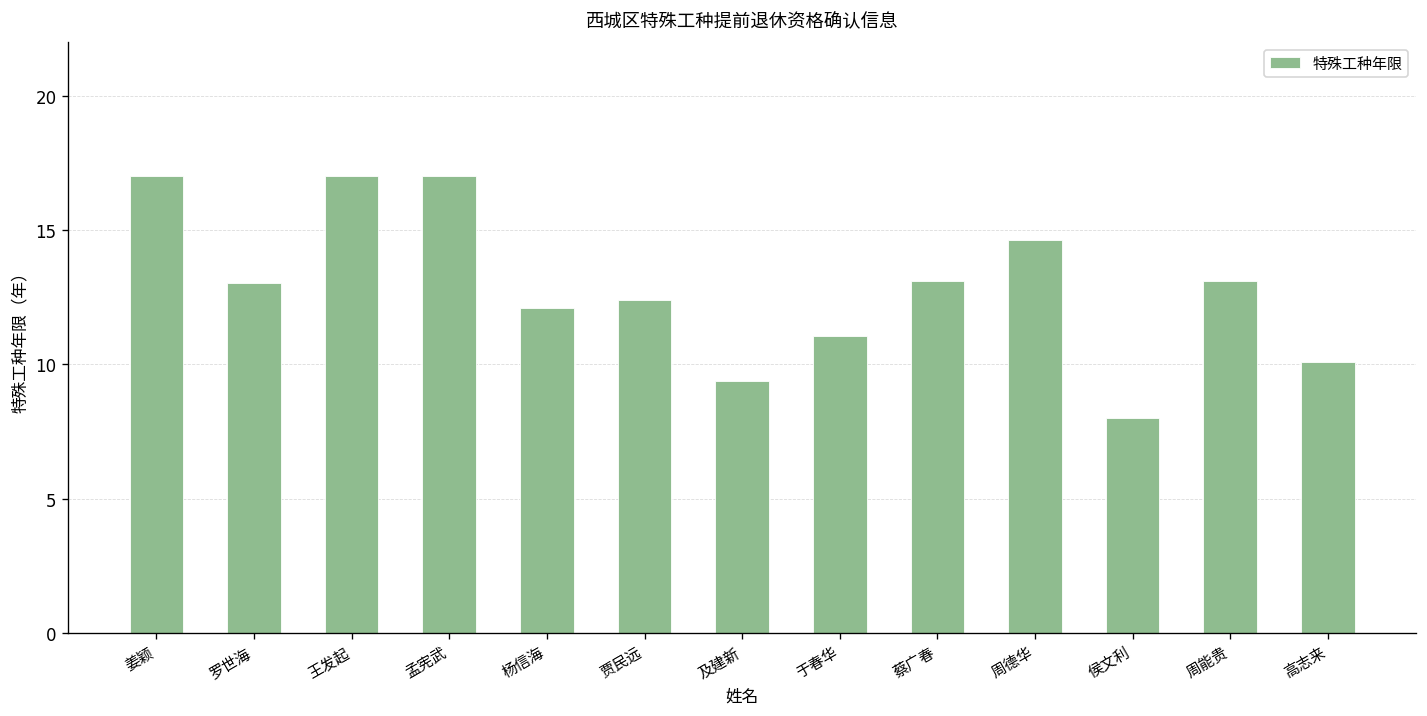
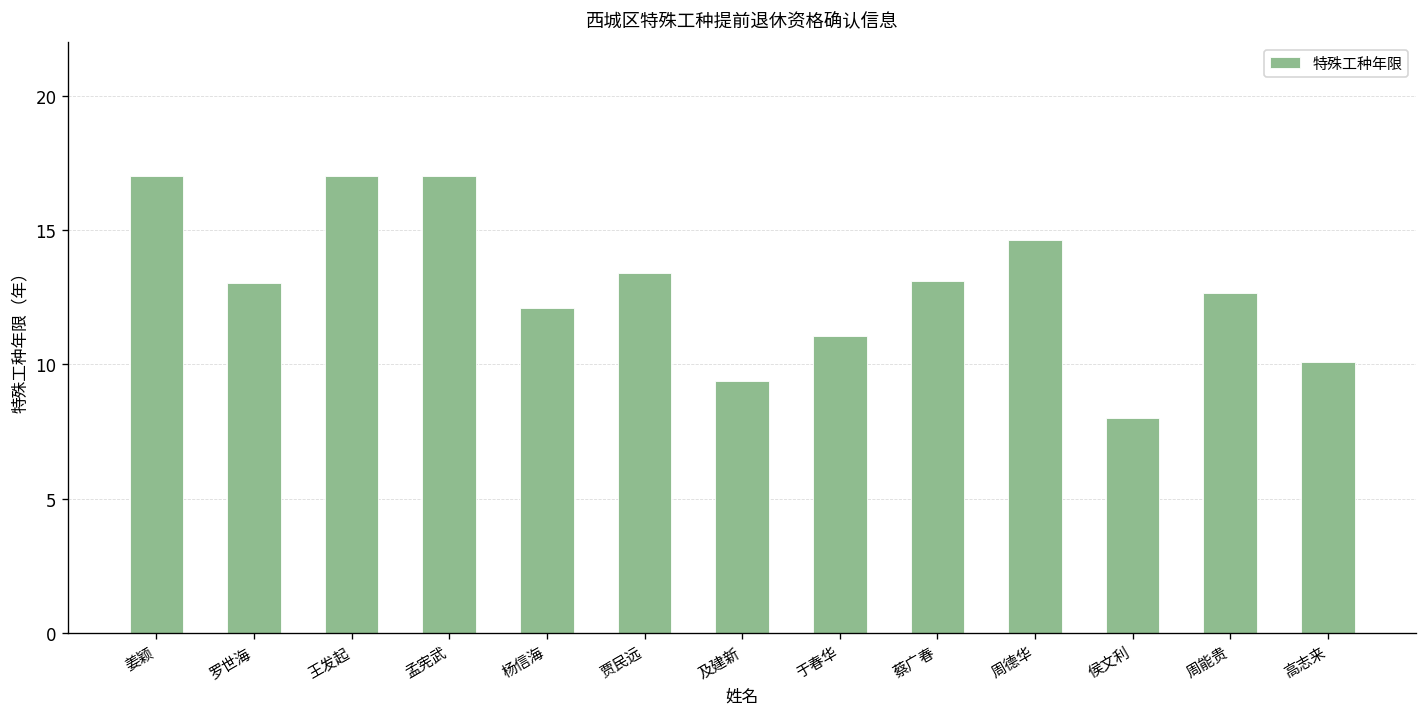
贾民远: 12.4 -> 13.4
周能贵: 13.1 -> 12.7
